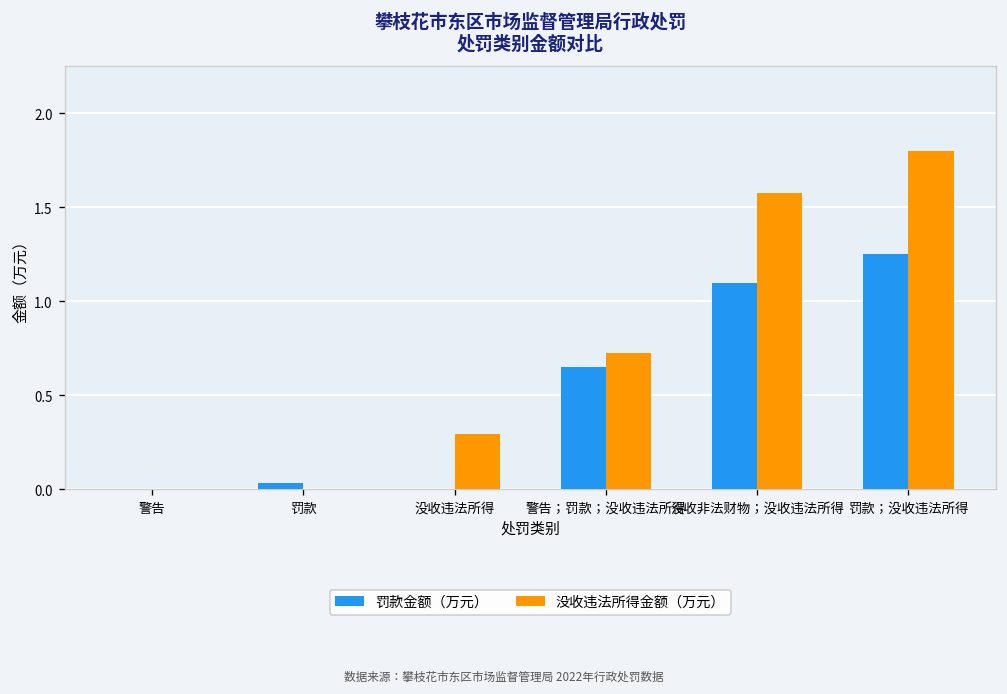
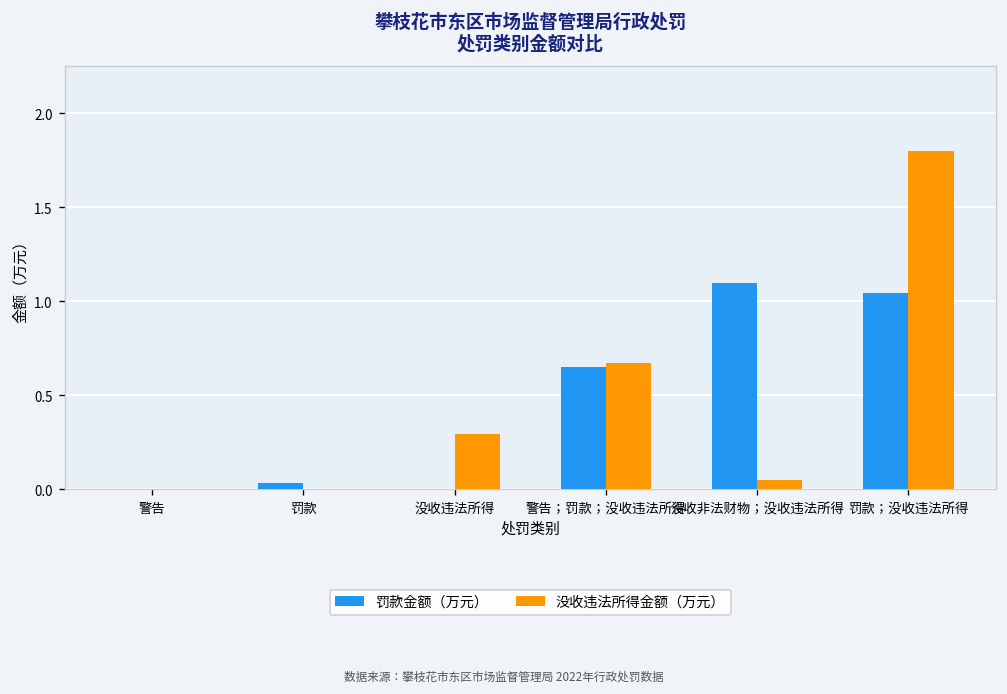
没收违法所得金额（万元）, 警告；罚款；没收违法所得: 0.73 -> 0.67
没收违法所得金额（万元）, 没收非法财物；没收违法所得: 1.58 -> 0.05
罚款金额（万元）, 罚款；没收违法所得: 1.25 -> 1.04
